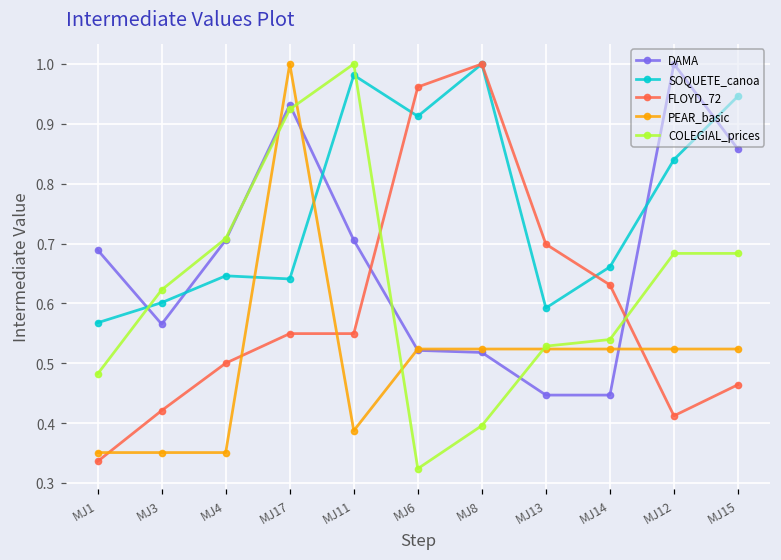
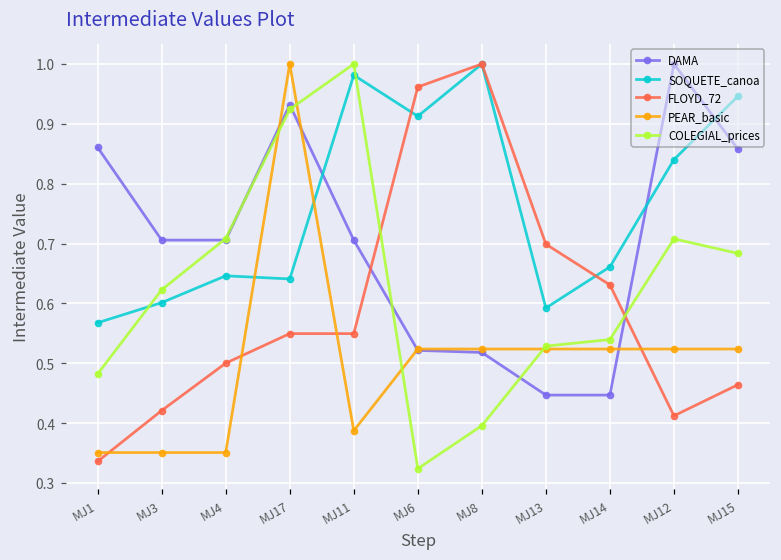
DAMA, MJ1: 0.69 -> 0.86
DAMA, MJ3: 0.57 -> 0.71
COLEGIAL_prices, MJ12: 0.68 -> 0.71
